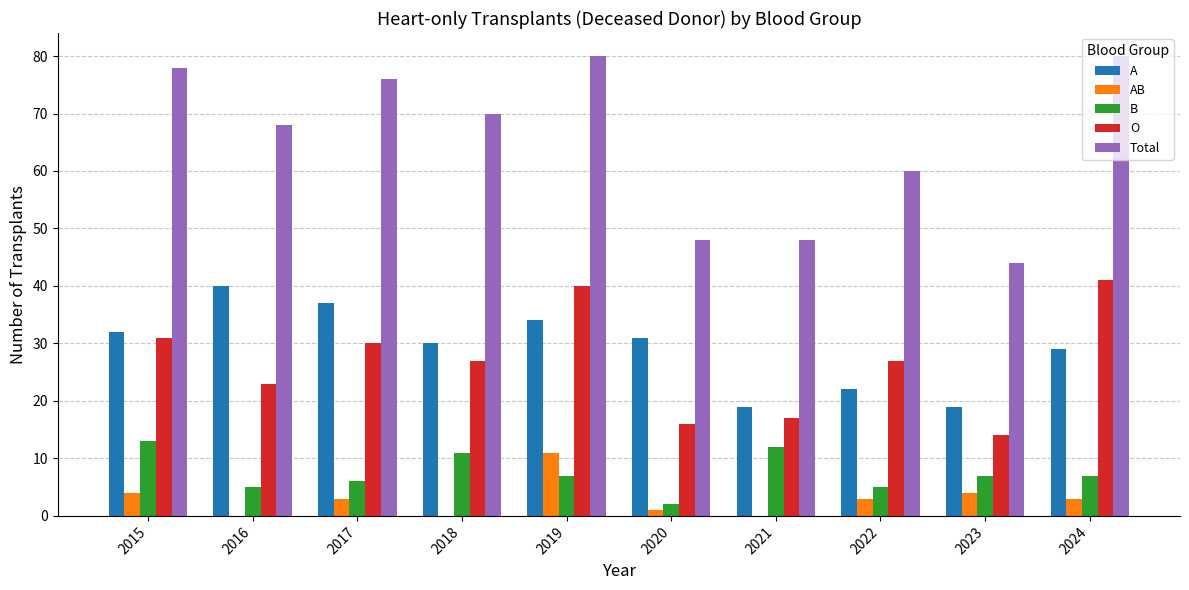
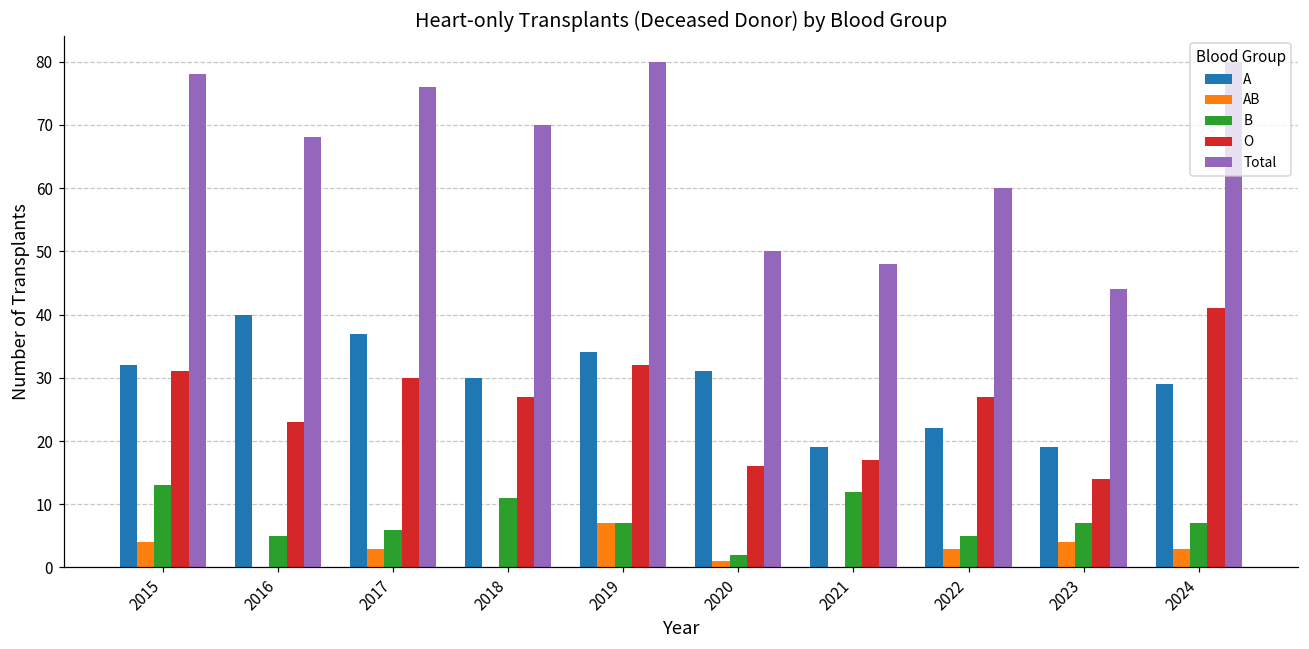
AB, 2019: 11 -> 7
O, 2019: 40 -> 32
Total, 2020: 48 -> 50
